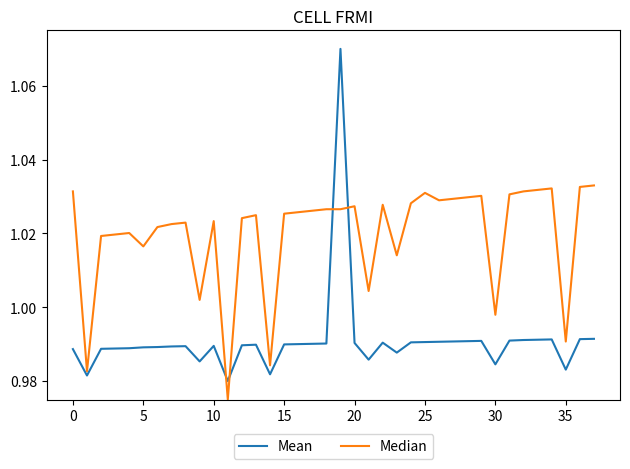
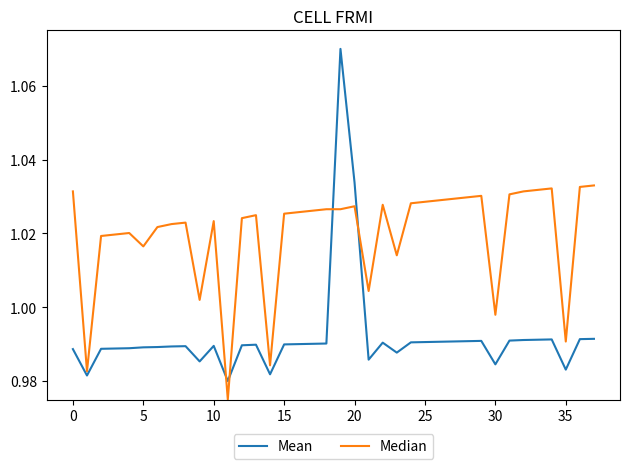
Mean, 20: 0.990 -> 1.034
Median, 25: 1.031 -> 1.029
